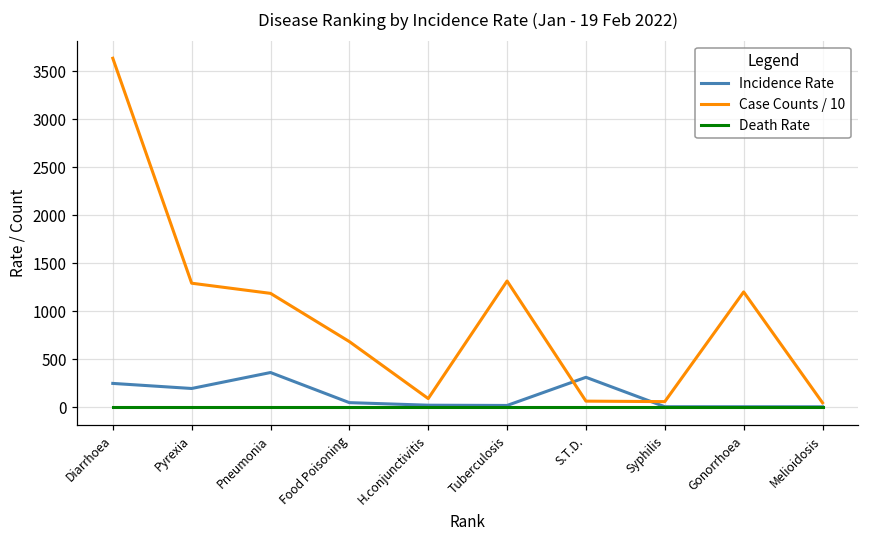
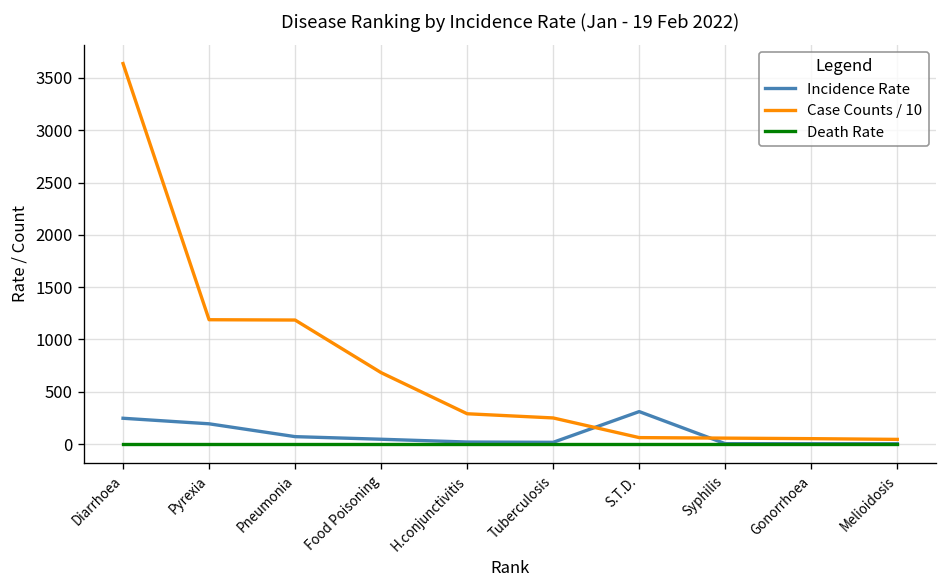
Case Counts / 10, Pyrexia: 1300 -> 1200
Incidence Rate, Pneumonia: 400 -> 100
Case Counts / 10, H.conjunctivitis: 100 -> 300
Case Counts / 10, Tuberculosis: 1300 -> 300
Case Counts / 10, Gonorrhoea: 1200 -> 100
